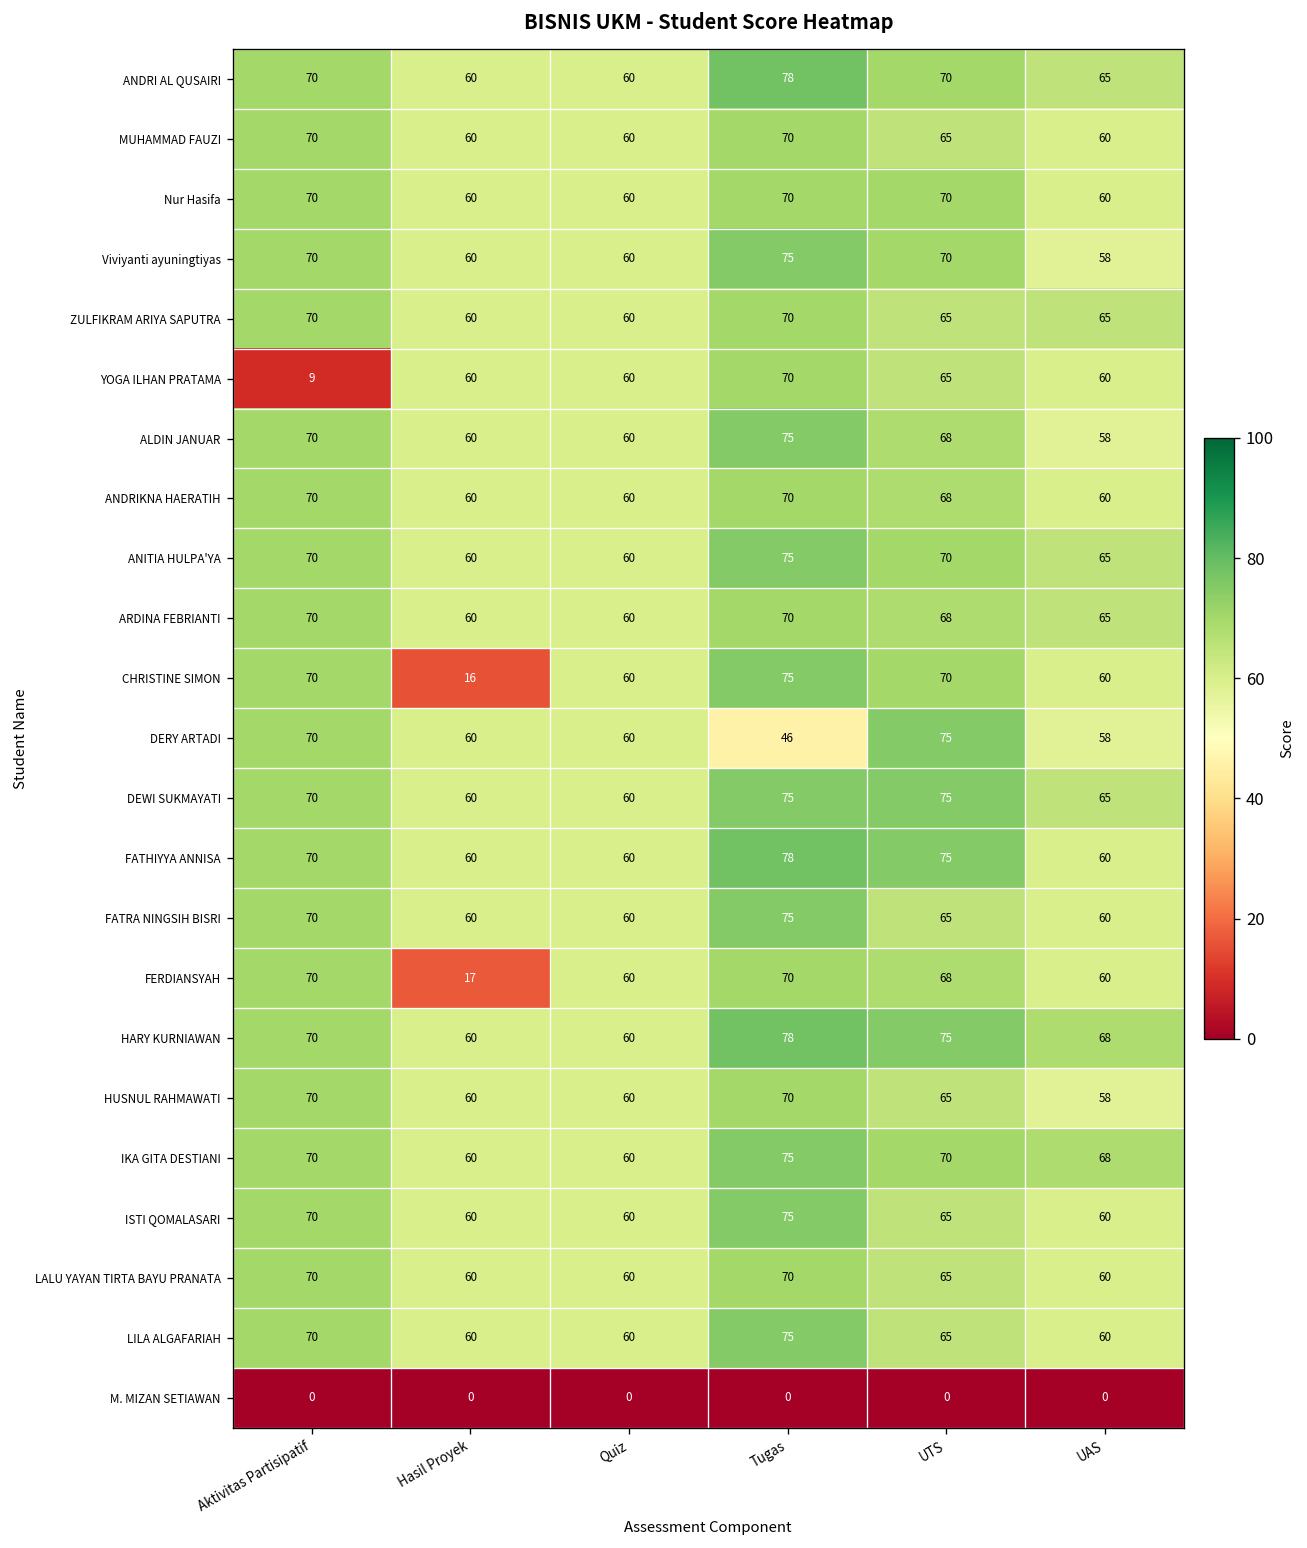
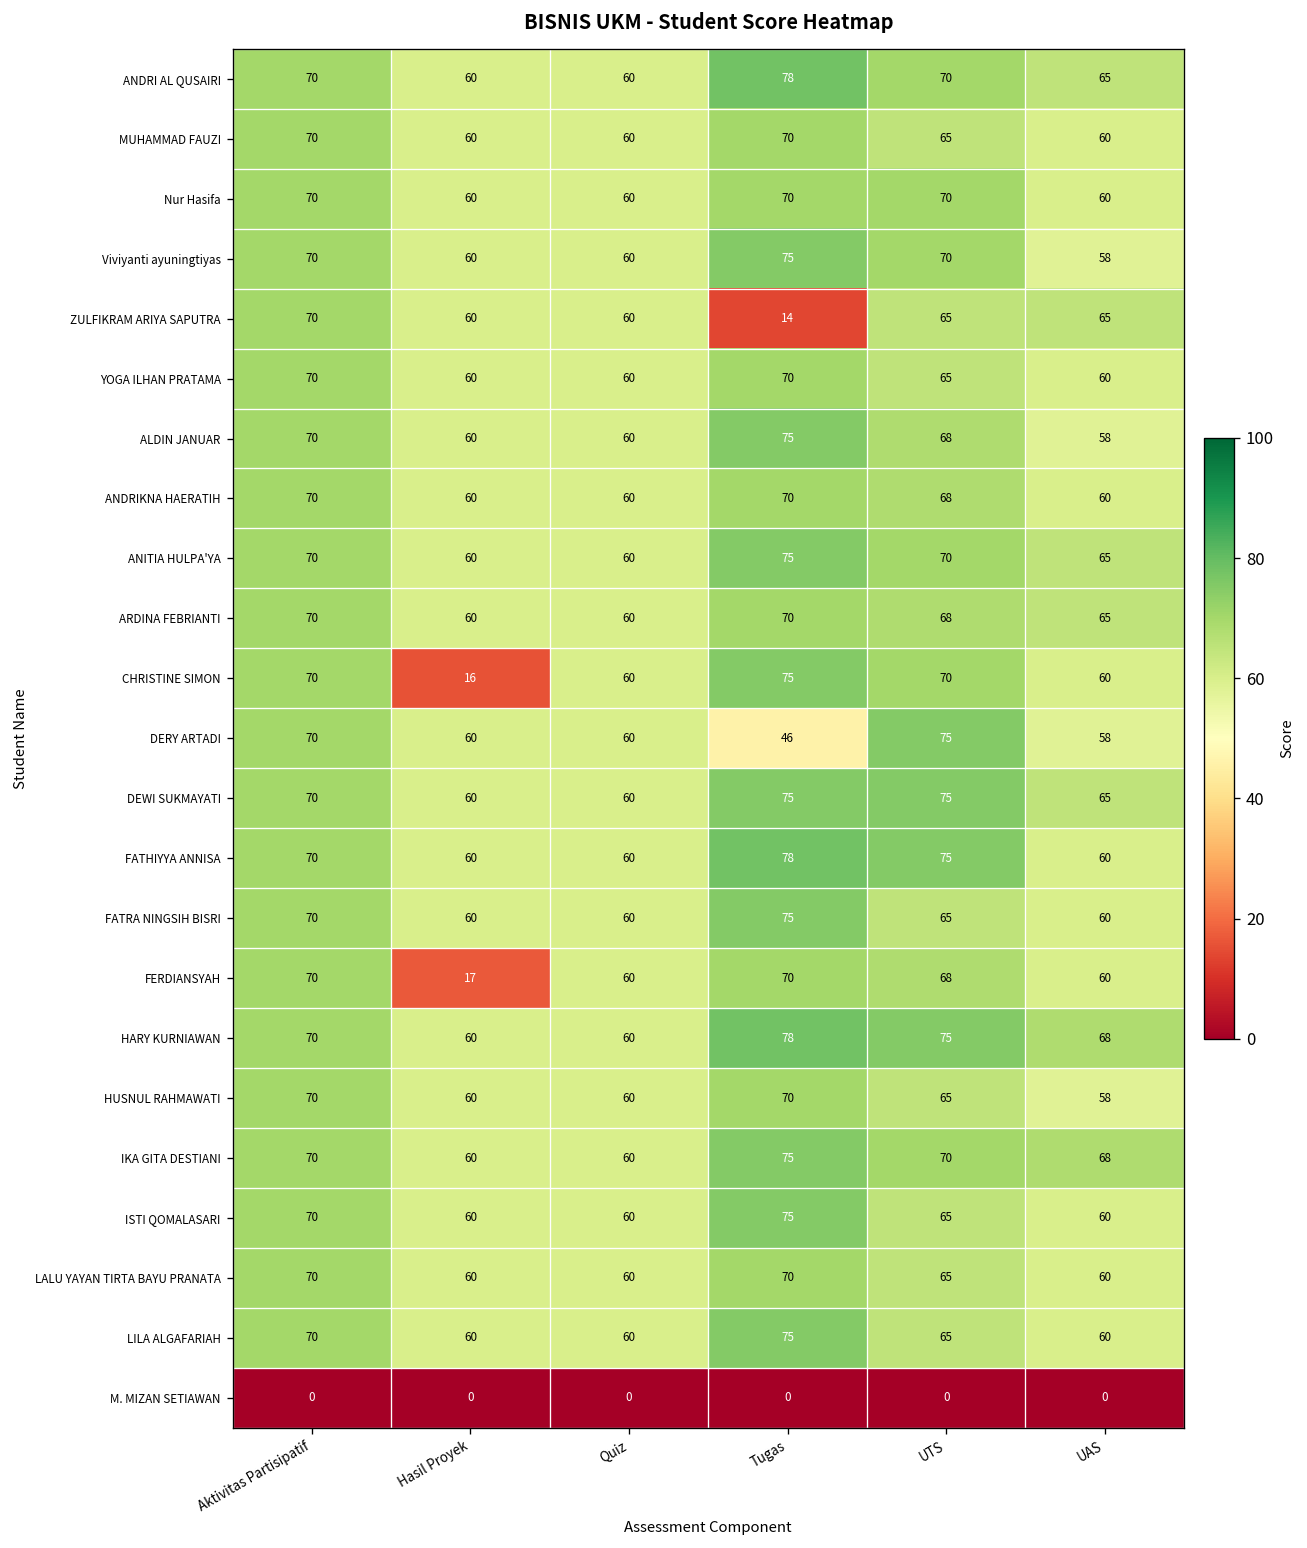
ZULFIKRAM ARIYA SAPUTRA, Tugas: 70 -> 14
YOGA ILHAN PRATAMA, Aktivitas Partisipatif: 9 -> 70
